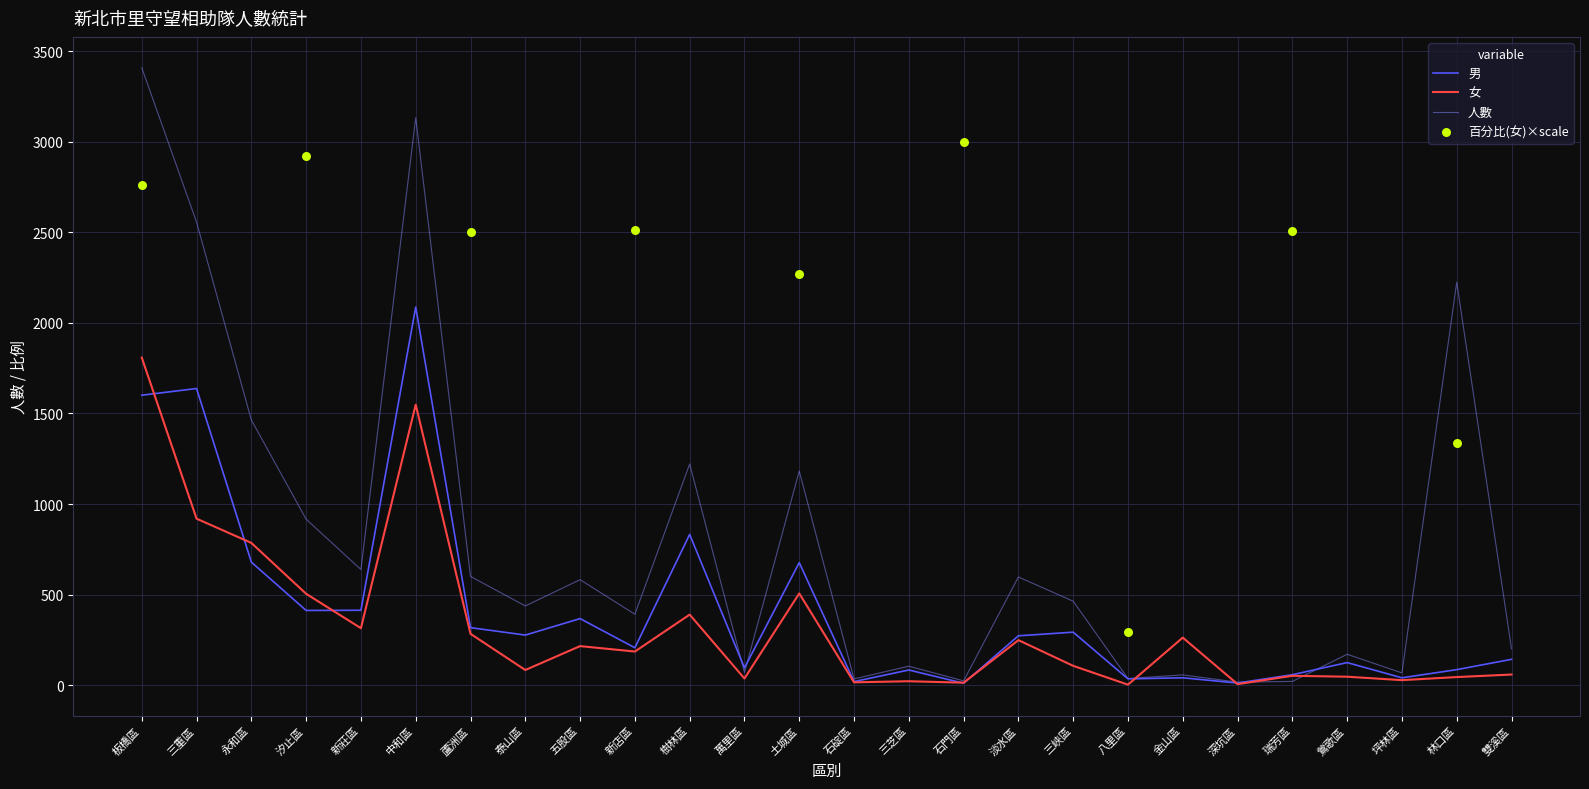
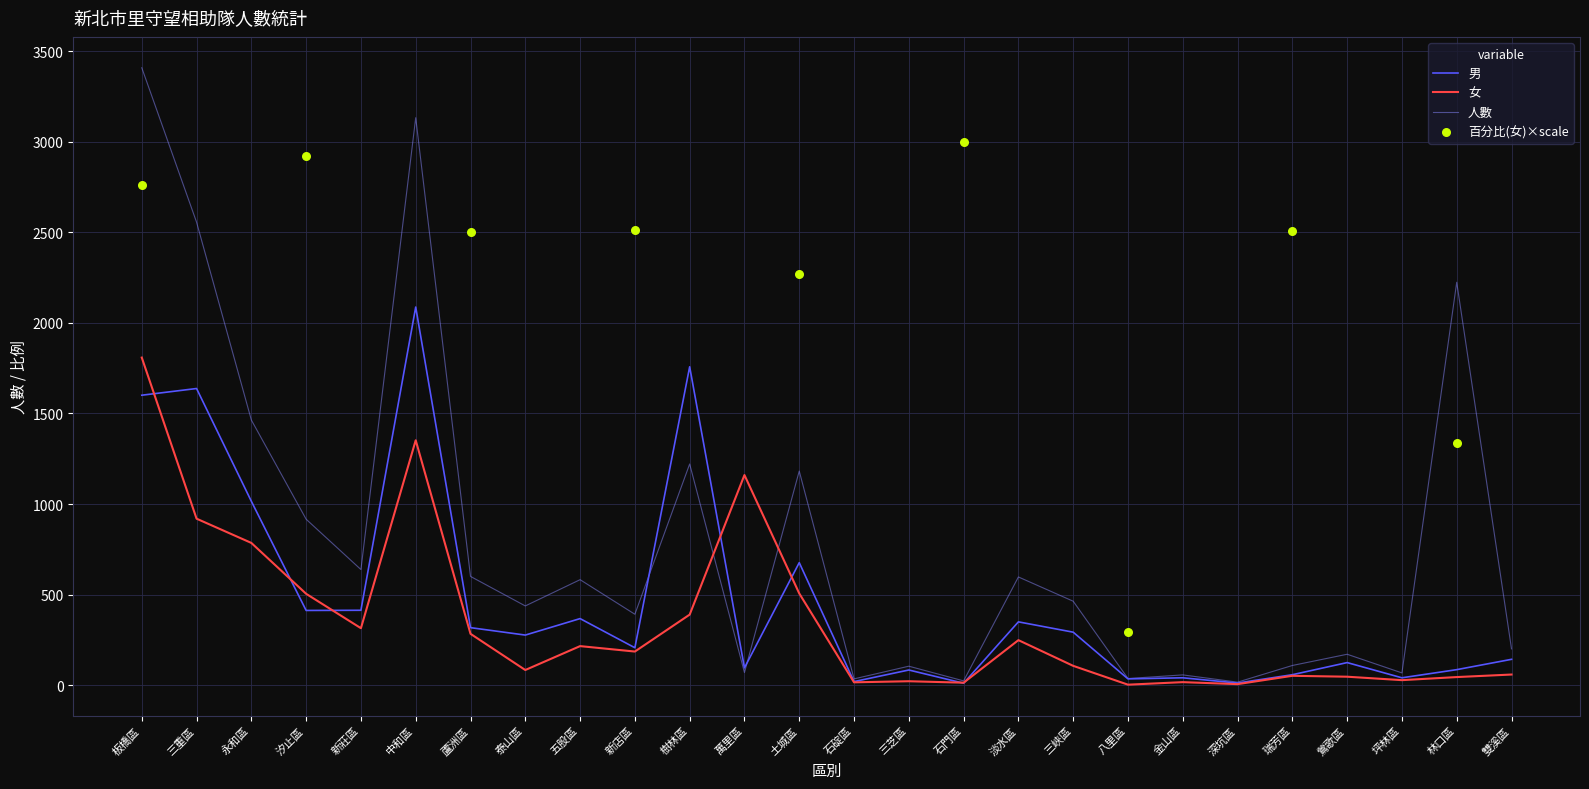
男, 永和區: 680 -> 1020
女, 中和區: 1550 -> 1350
男, 樹林區: 830 -> 1760
女, 萬里區: 40 -> 1160
男, 淡水區: 270 -> 350
女, 金山區: 260 -> 20
人數, 瑞芳區: 20 -> 110
